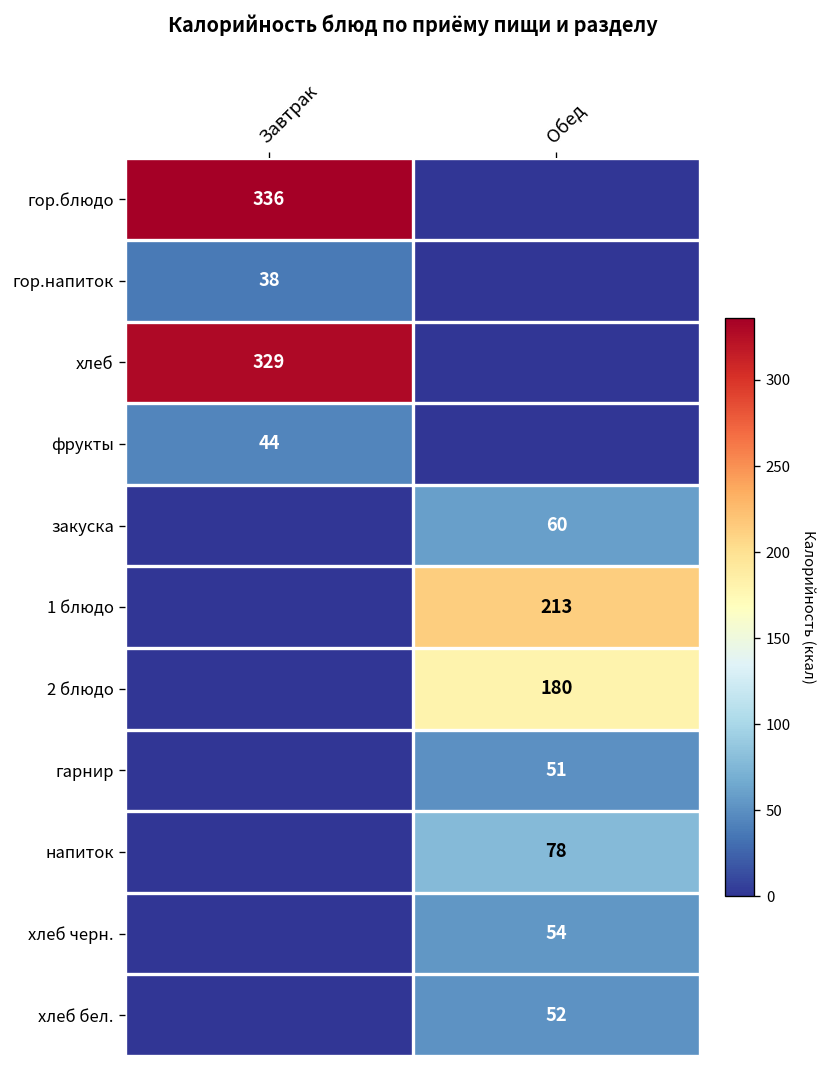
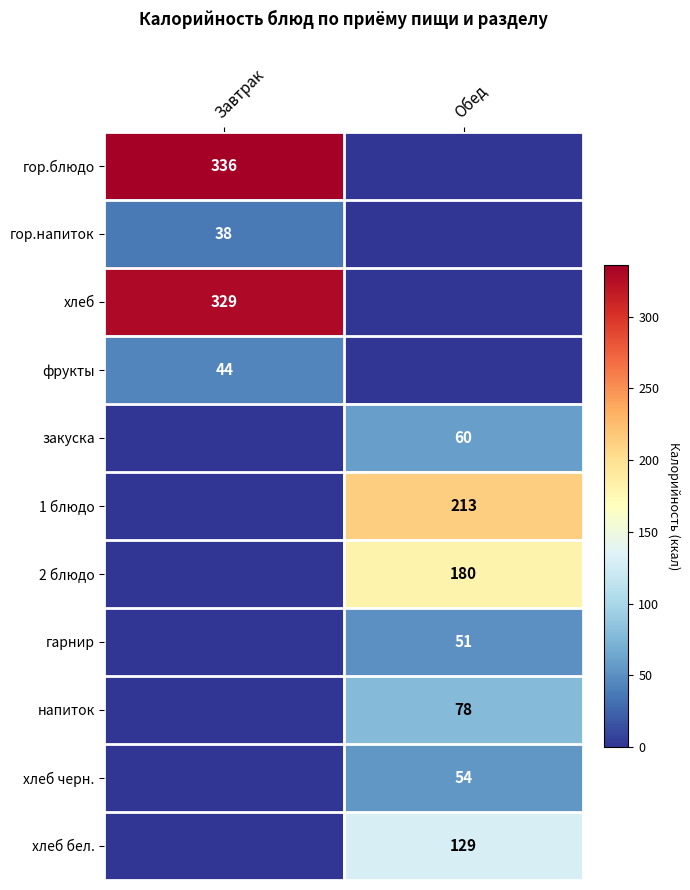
хлеб бел., Обед: 52 -> 129
